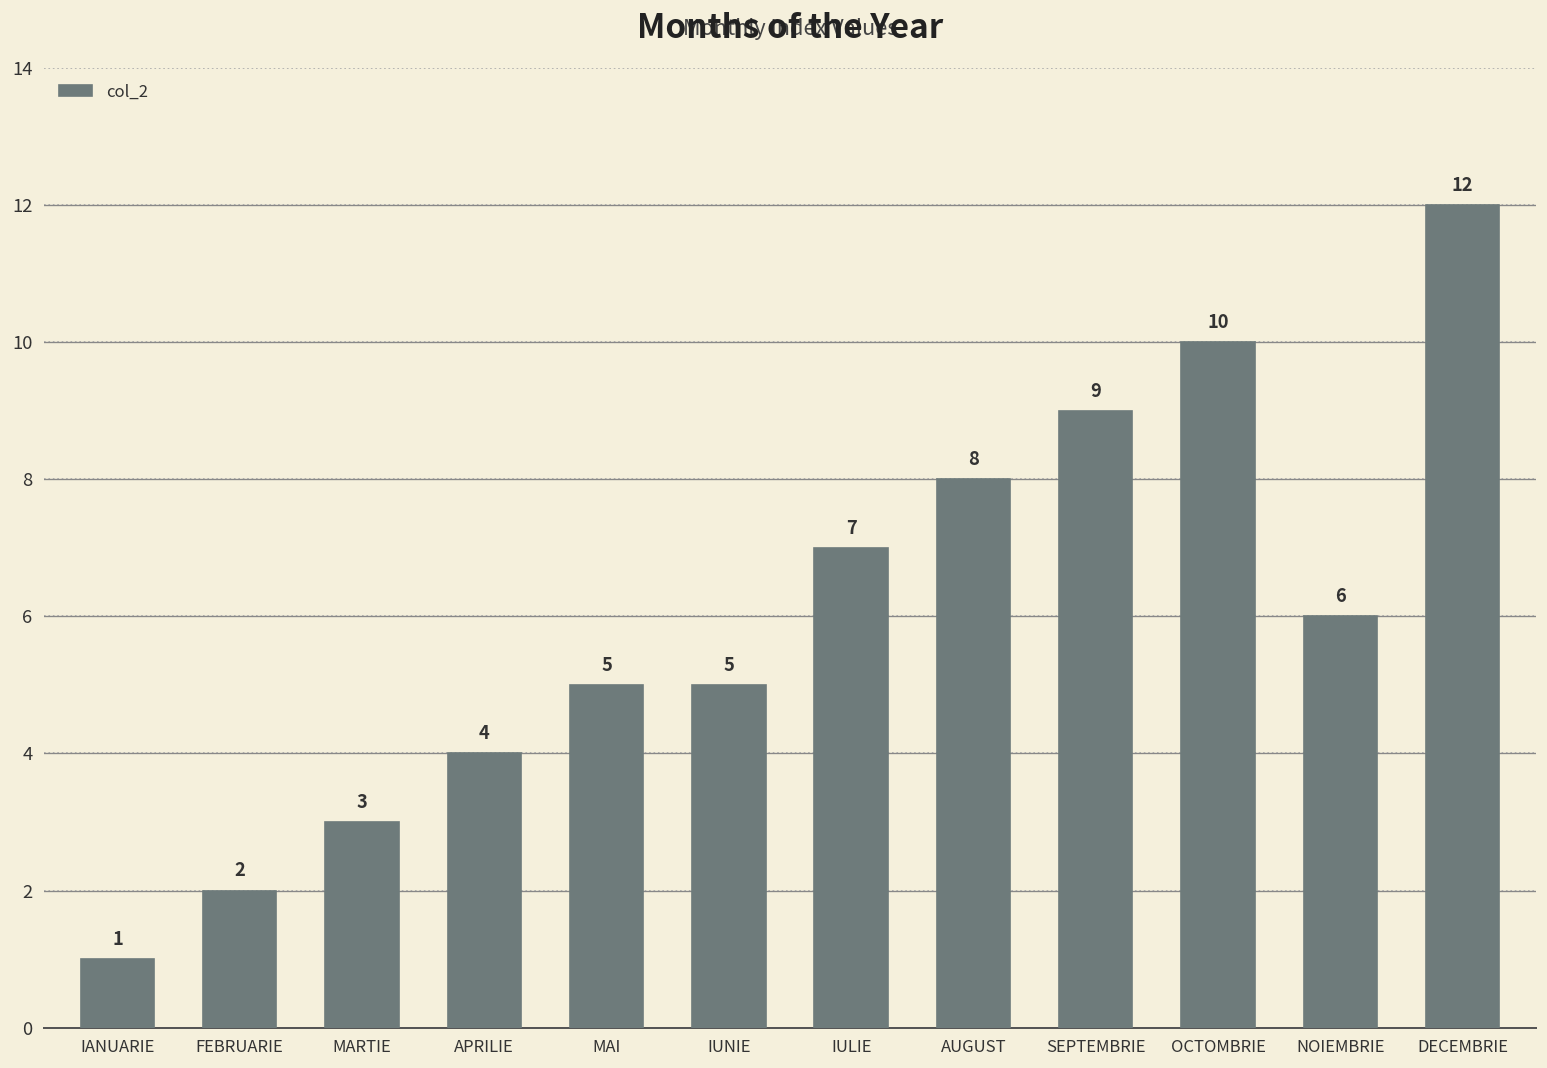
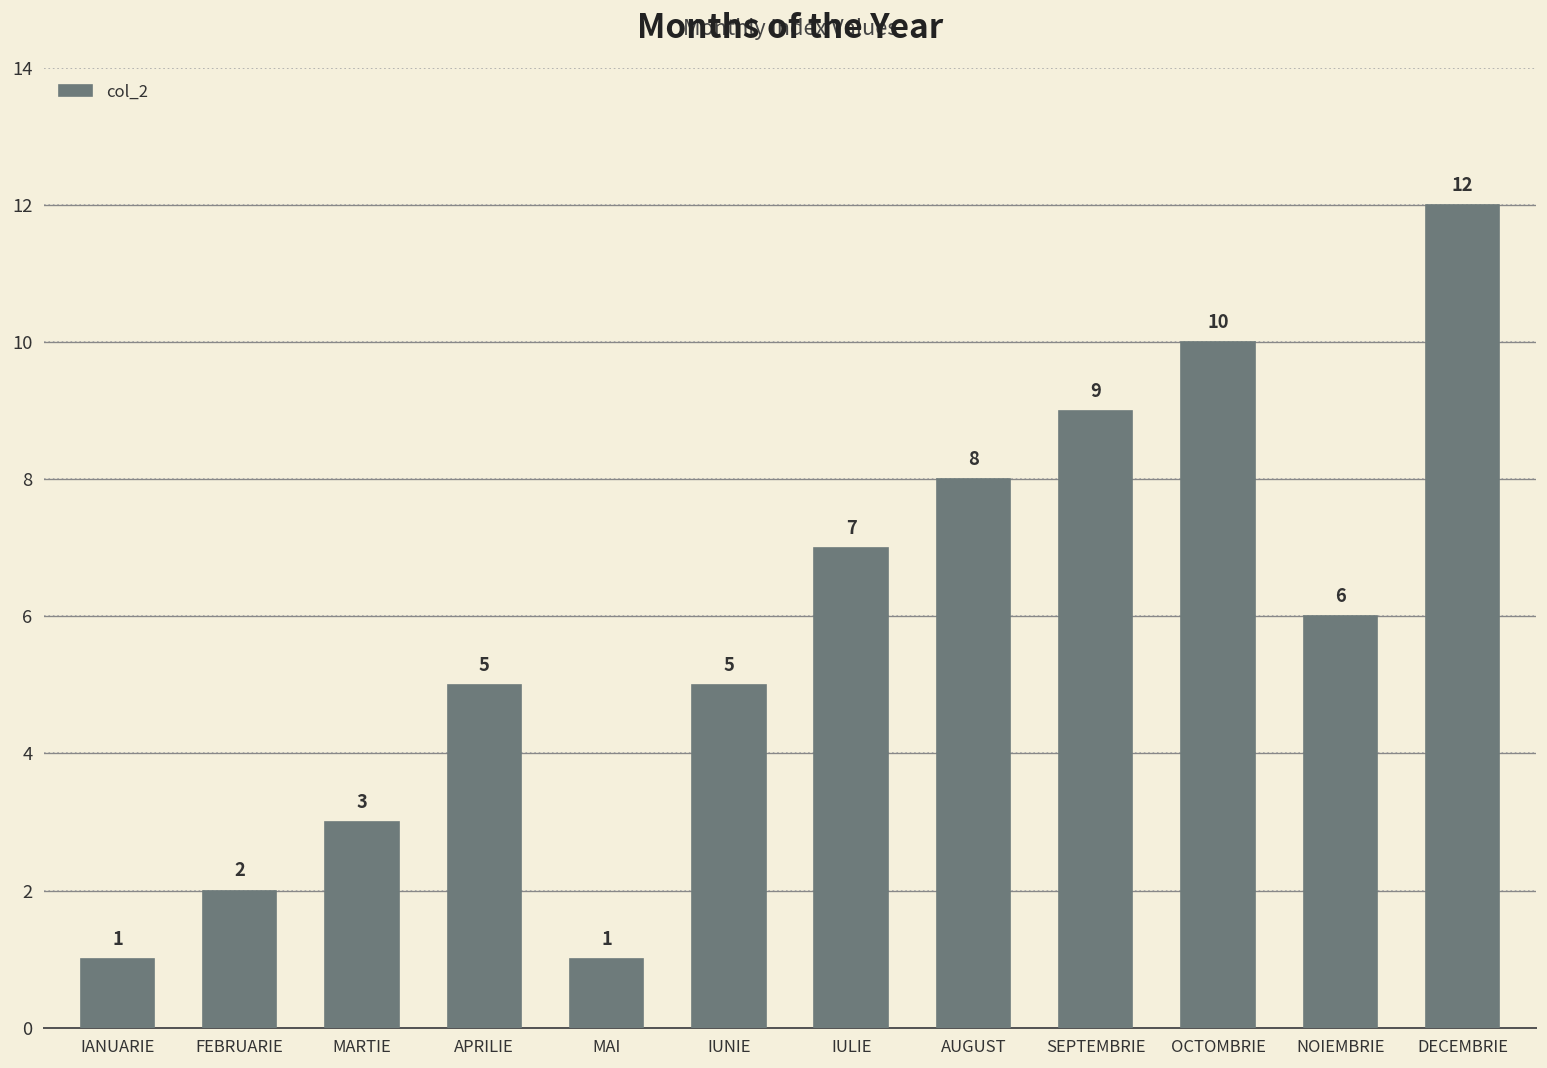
APRILIE: 4 -> 5
MAI: 5 -> 1
